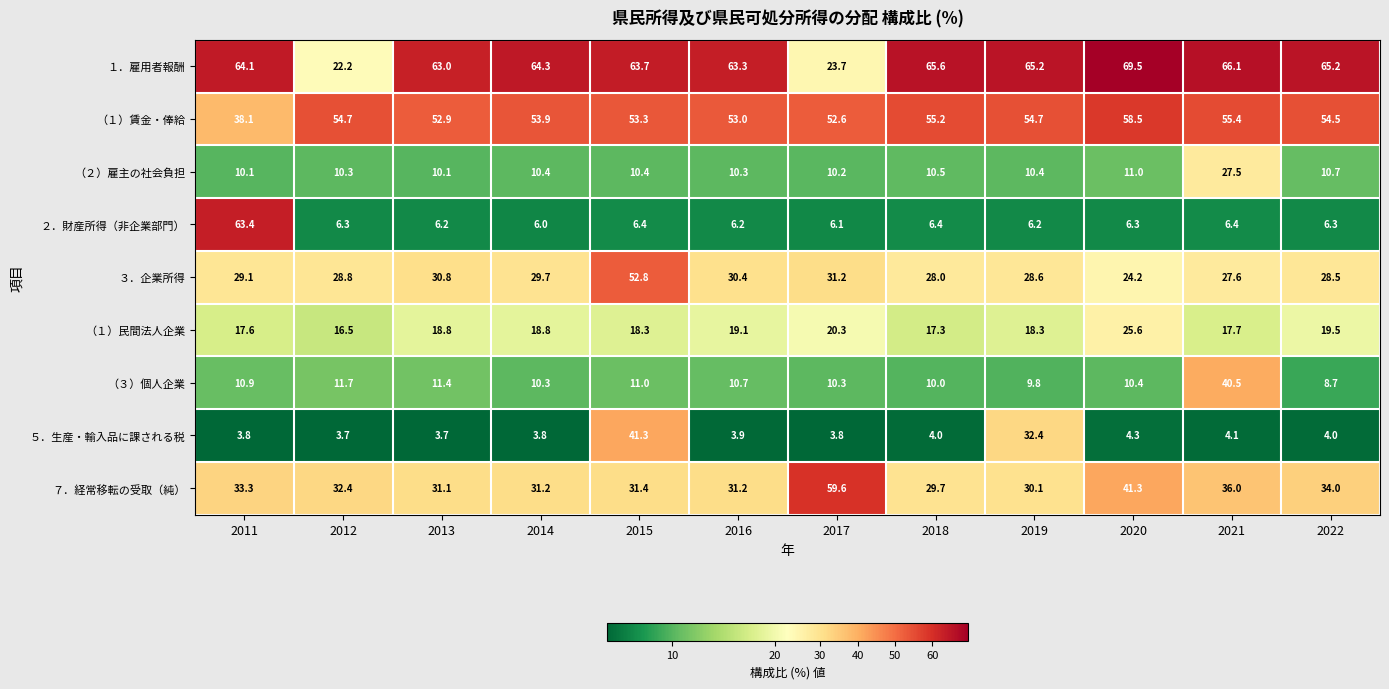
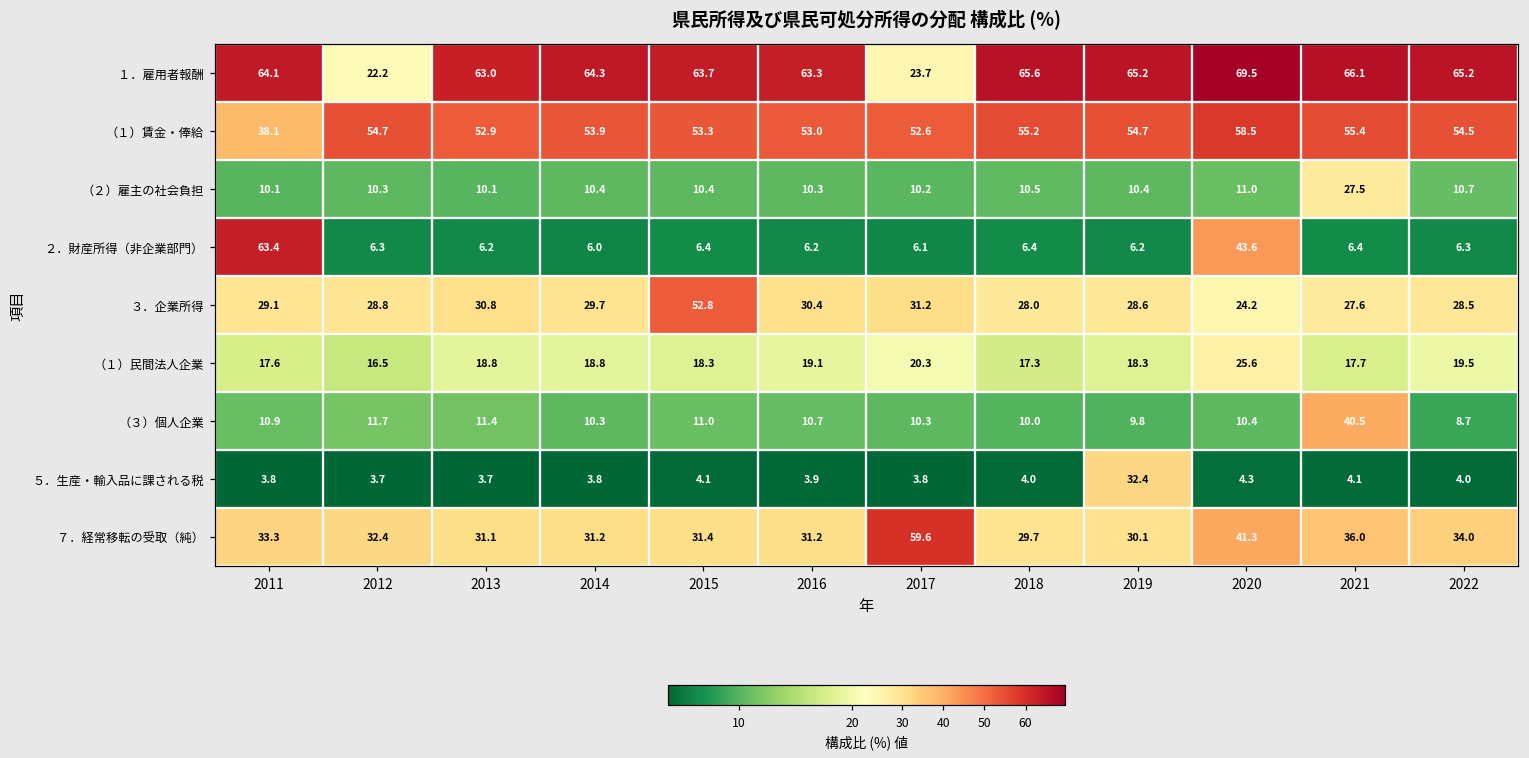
２．財産所得（非企業部門）, 2020: 6.3 -> 43.6
５．生産・輸入品に課される税, 2015: 41.3 -> 4.1
